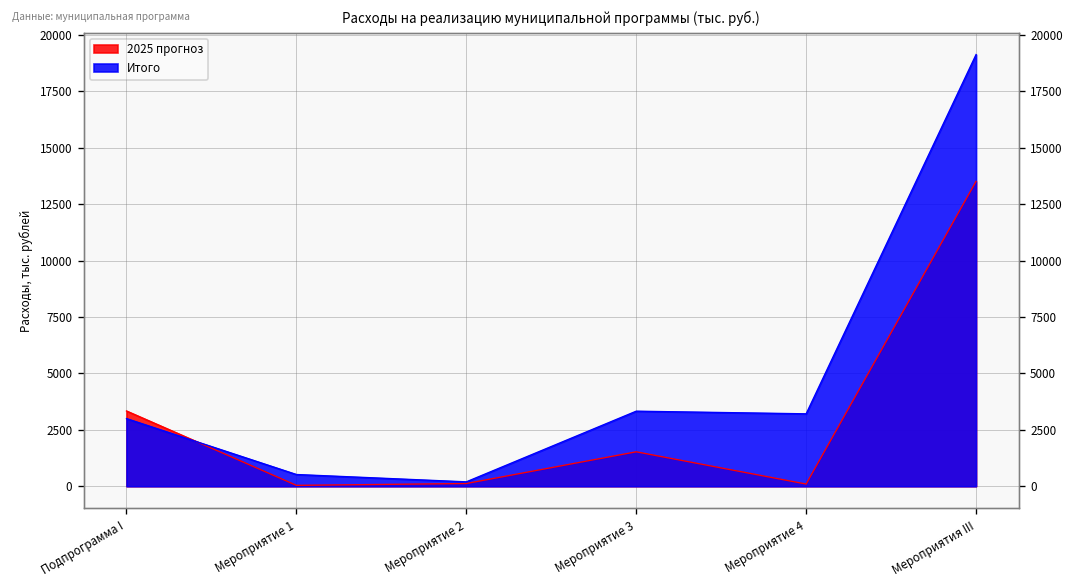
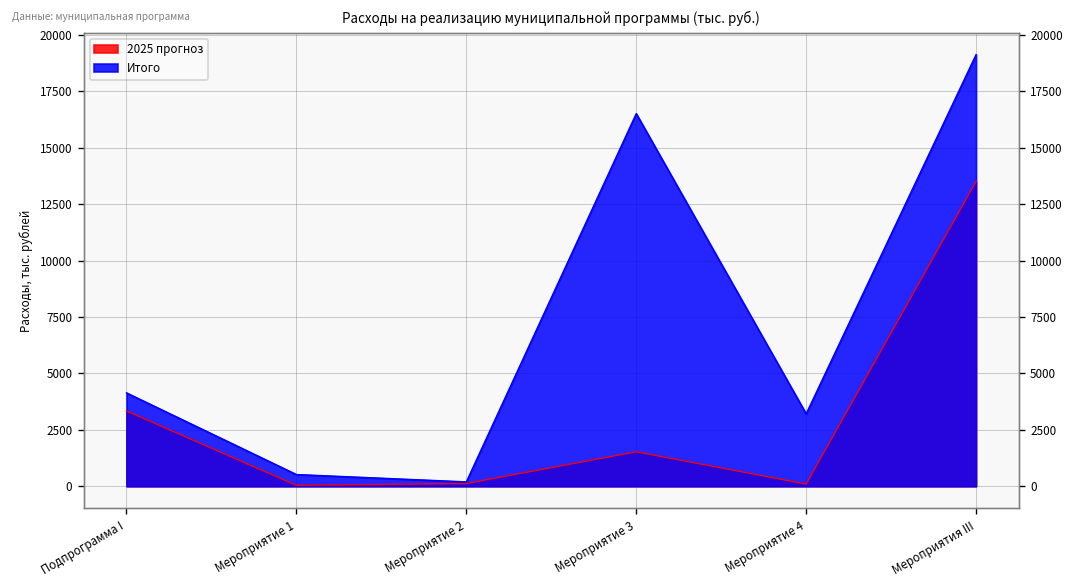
Итого, Подпрограмма I: 3000 -> 4100
Итого, Мероприятие 3: 3300 -> 16500
